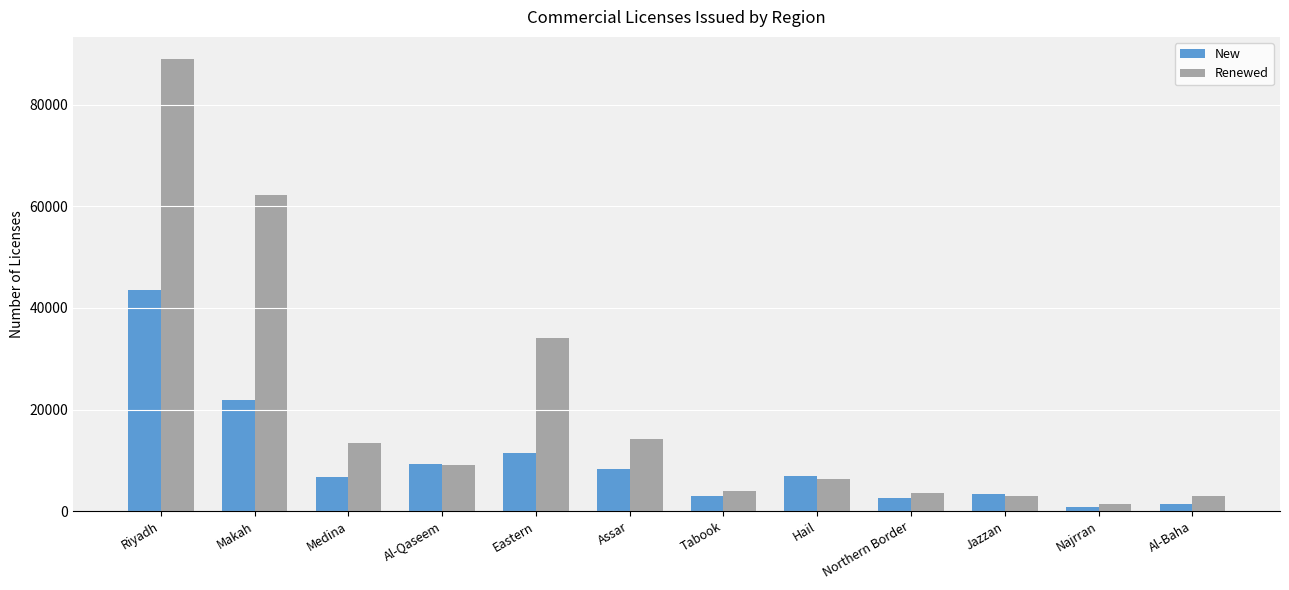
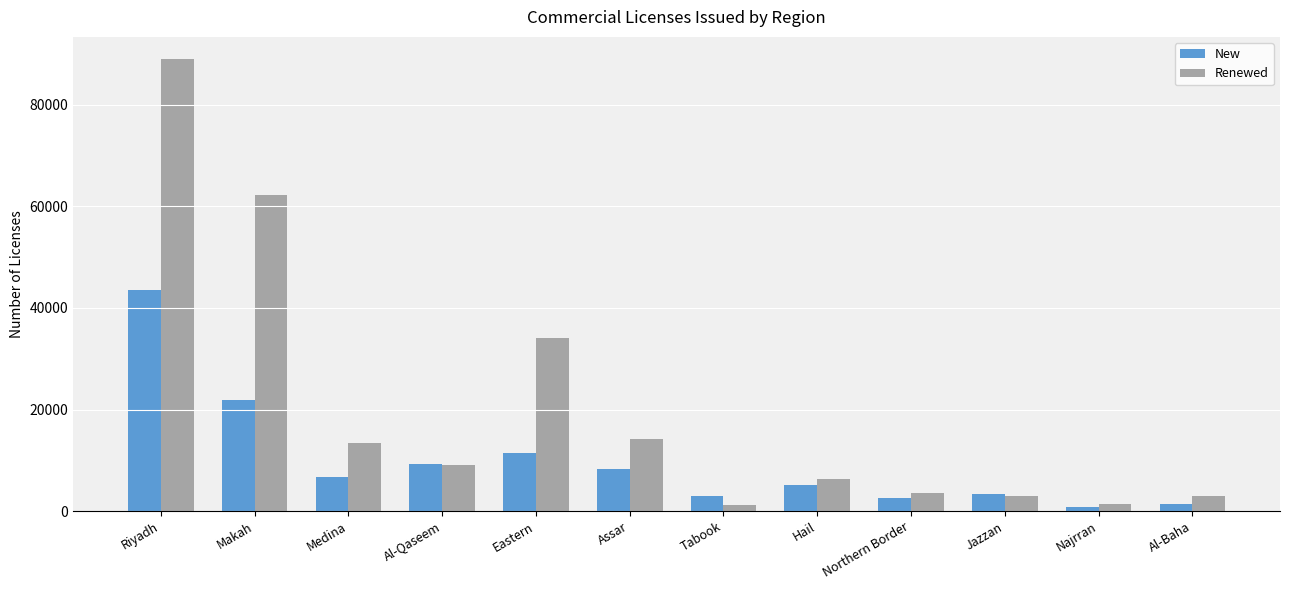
Renewed, Tabook: 4000 -> 1000
New, Hail: 7000 -> 5000
